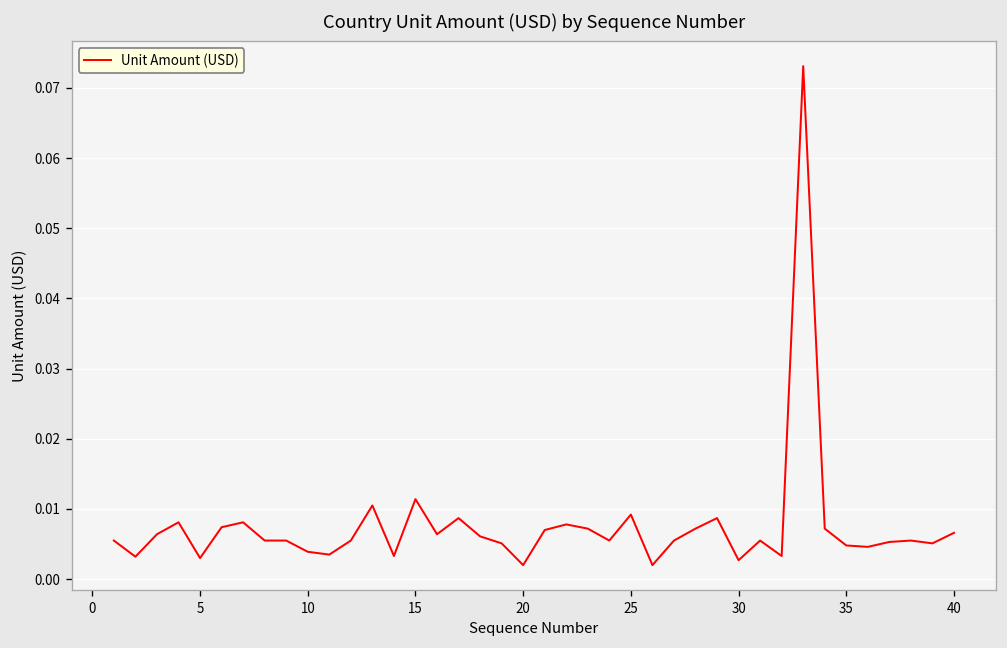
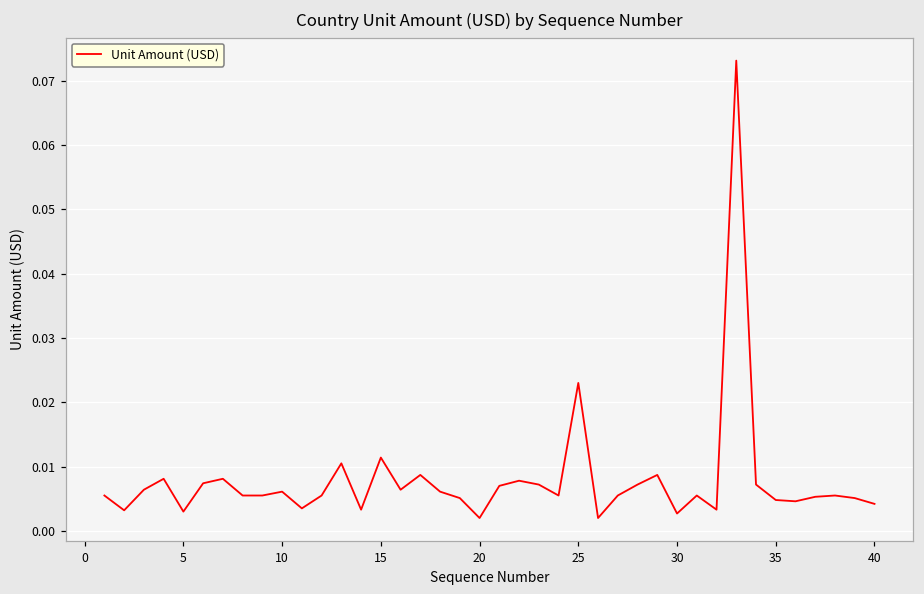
10: 0.004 -> 0.006
25: 0.009 -> 0.023
40: 0.007 -> 0.004
